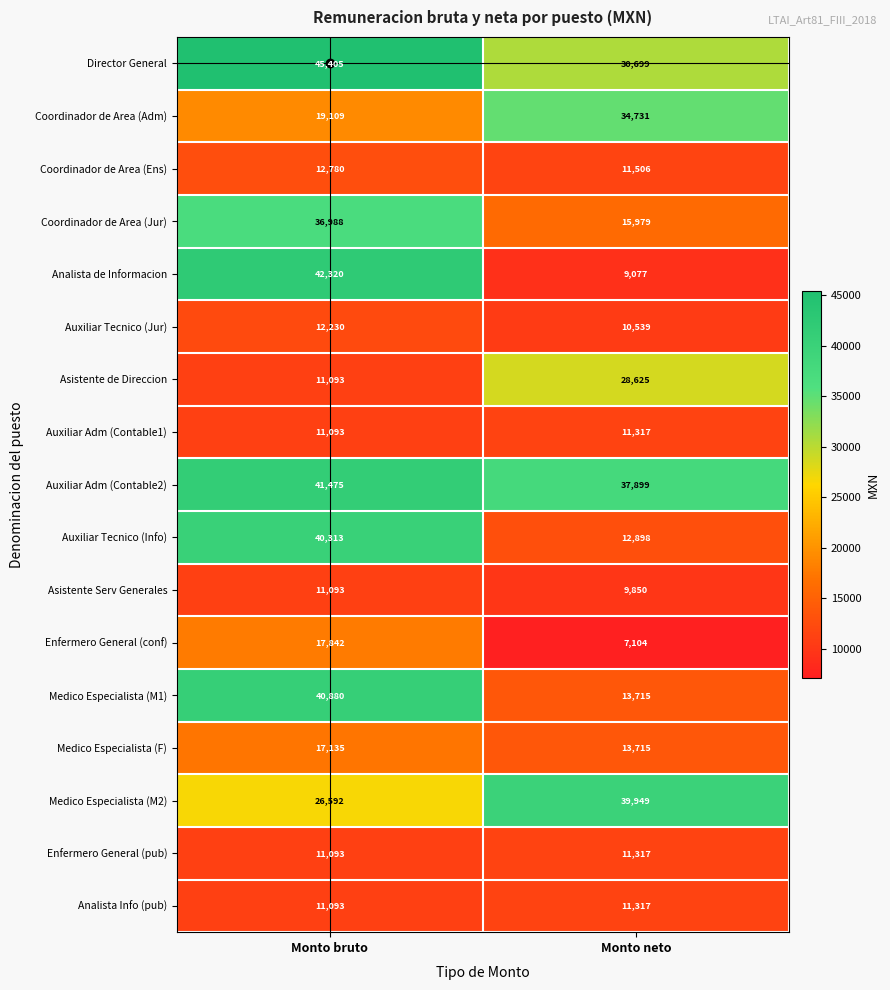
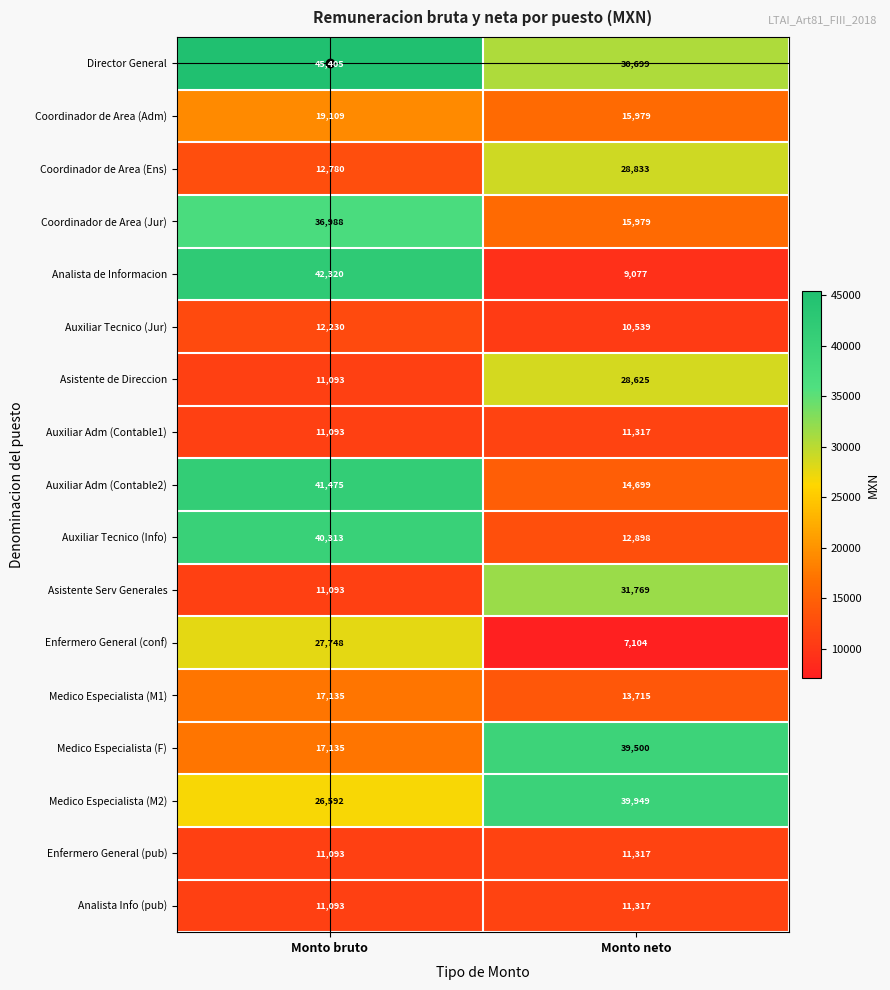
Coordinador de Area (Adm), Monto neto: 34,731 -> 15,979
Coordinador de Area (Ens), Monto neto: 11,506 -> 28,833
Auxiliar Adm (Contable2), Monto neto: 37,899 -> 14,699
Asistente Serv Generales, Monto neto: 9,850 -> 31,769
Enfermero General (conf), Monto bruto: 17,842 -> 27,748
Medico Especialista (M1), Monto bruto: 40,880 -> 17,135
Medico Especialista (F), Monto neto: 13,715 -> 39,500
